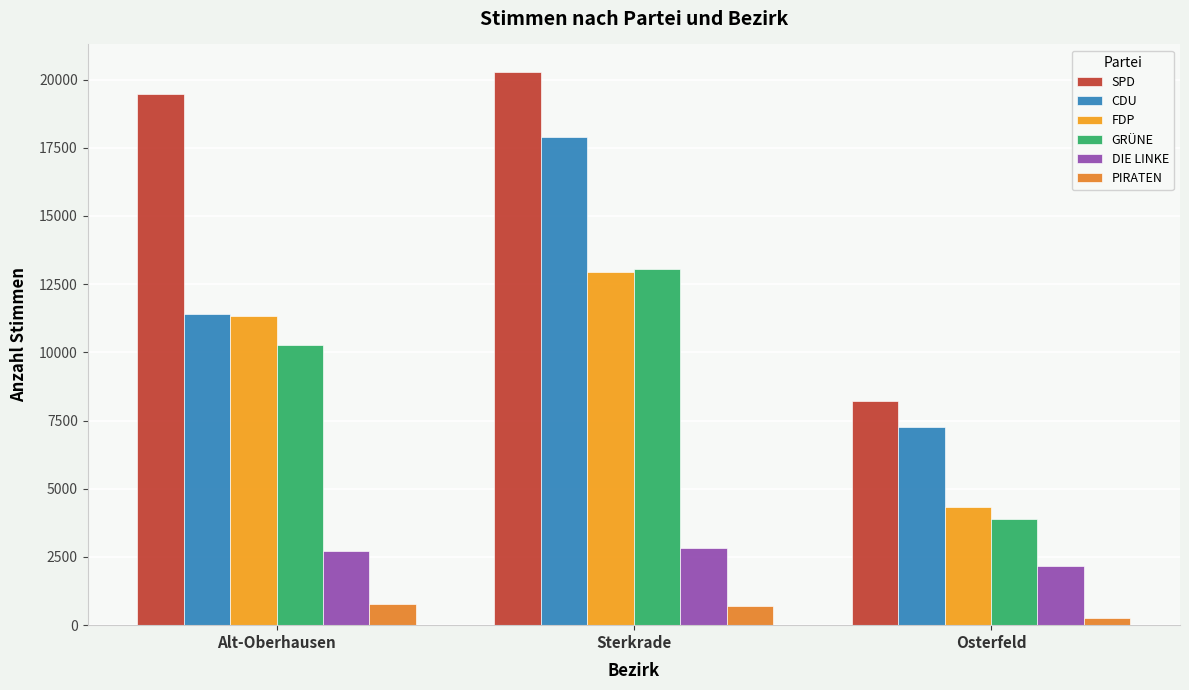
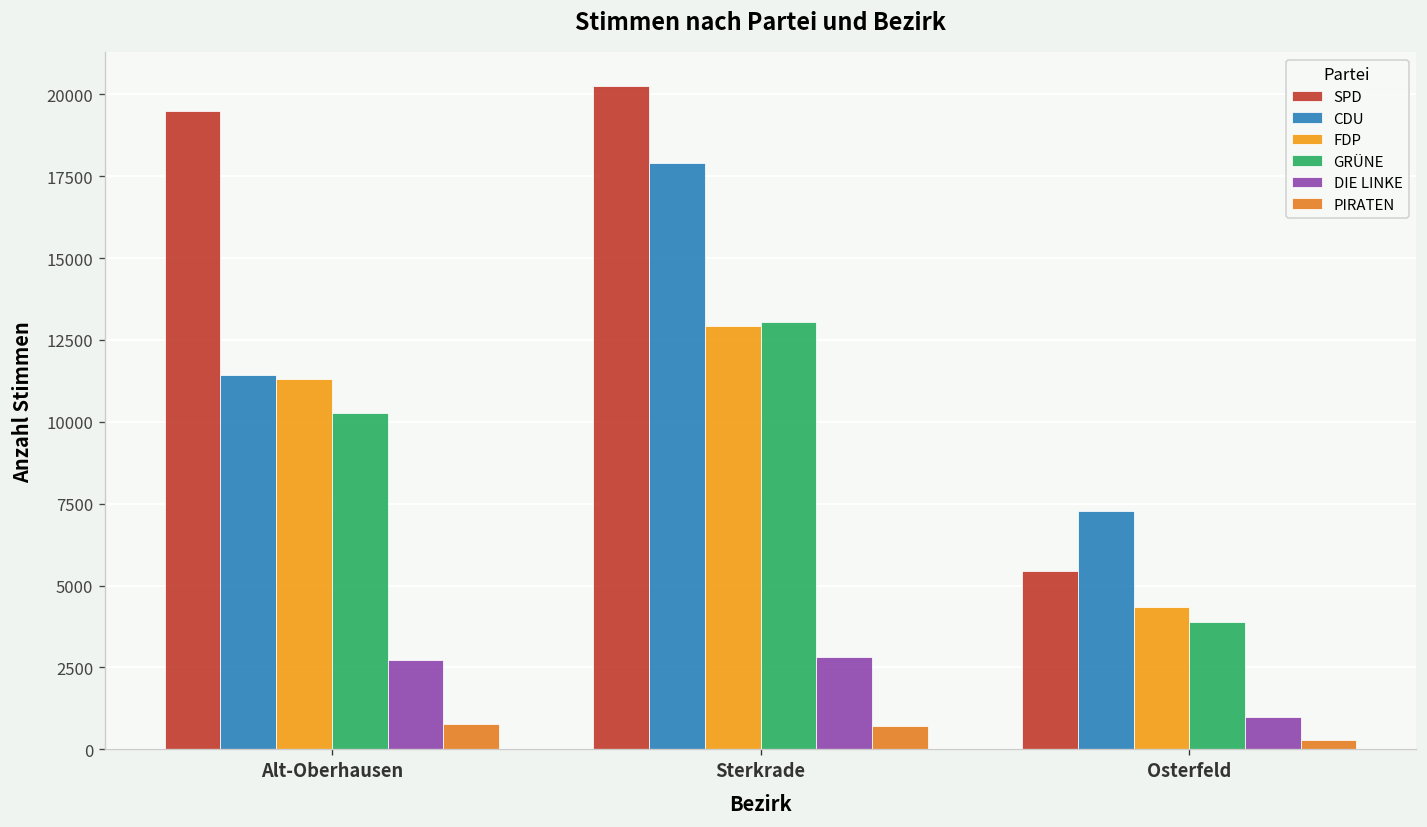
SPD, Osterfeld: 8200 -> 5400
DIE LINKE, Osterfeld: 2200 -> 1000
